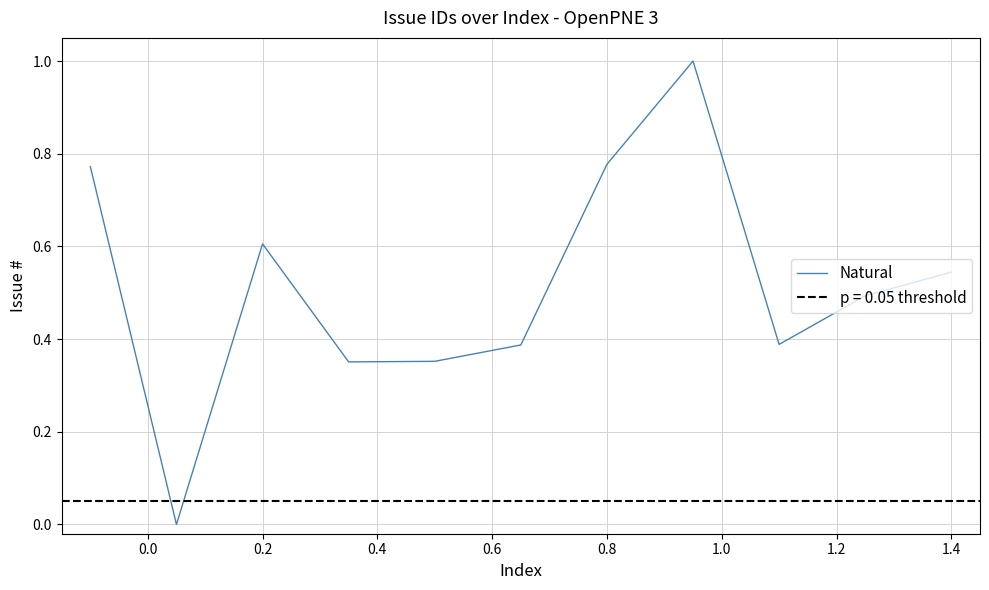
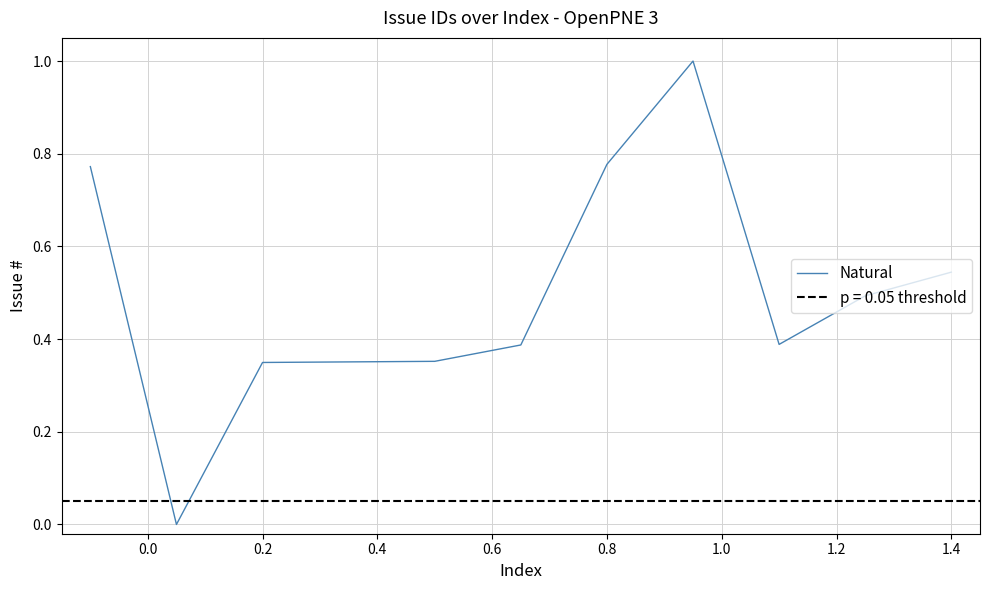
0.2: 0.61 -> 0.35
